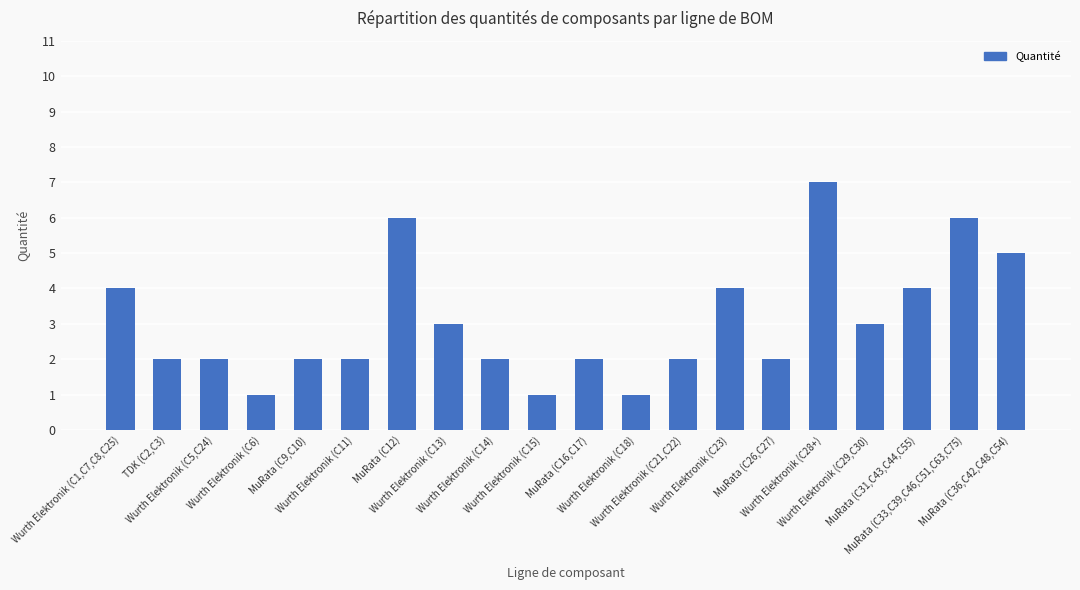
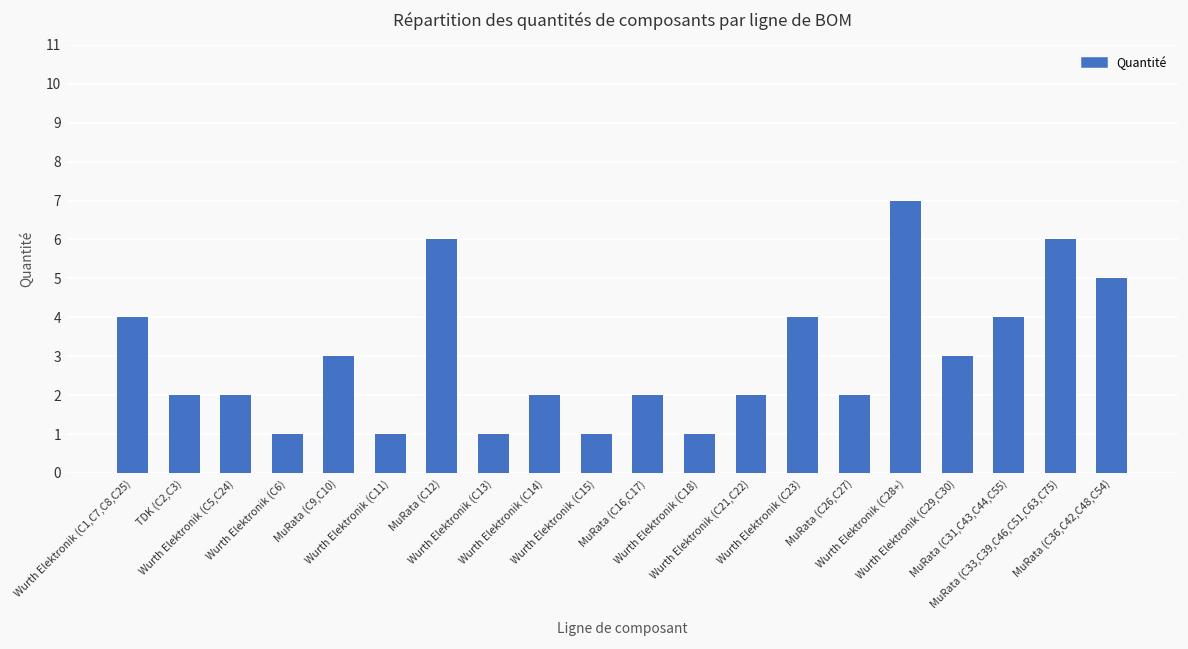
MuRata (C9,C10): 2 -> 3
Wurth Elektronik (C11): 2 -> 1
Wurth Elektronik (C13): 3 -> 1
